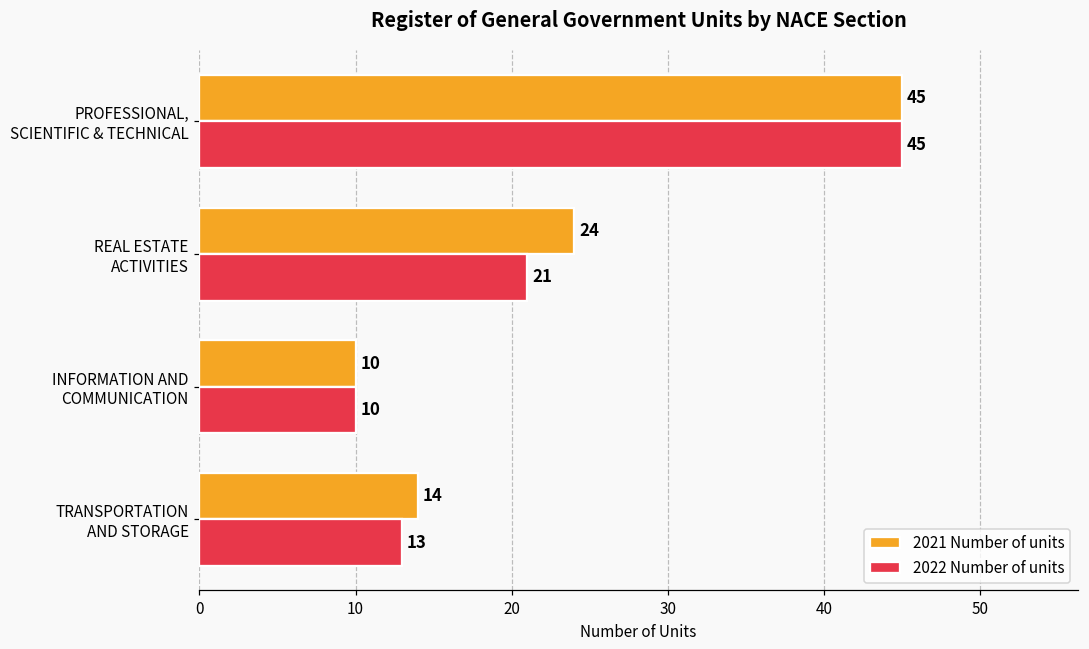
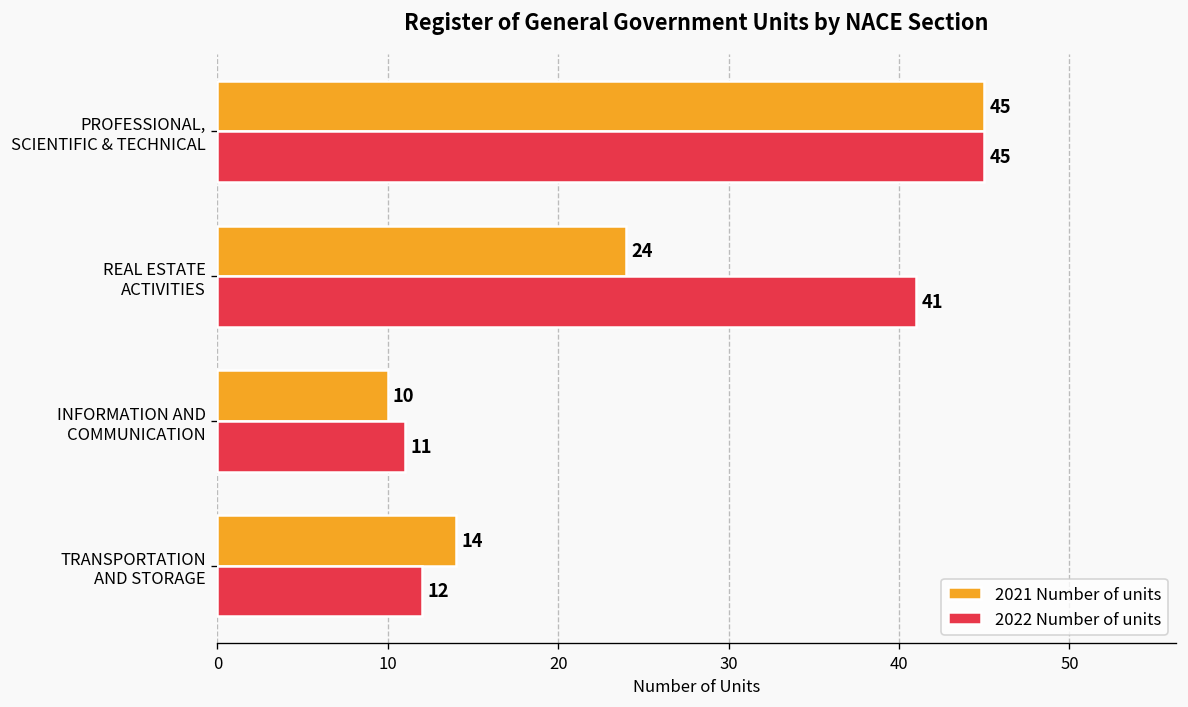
2022 Number of units, REAL ESTATE ACTIVITIES: 21 -> 41
2022 Number of units, INFORMATION AND COMMUNICATION: 10 -> 11
2022 Number of units, TRANSPORTATION AND STORAGE: 13 -> 12
